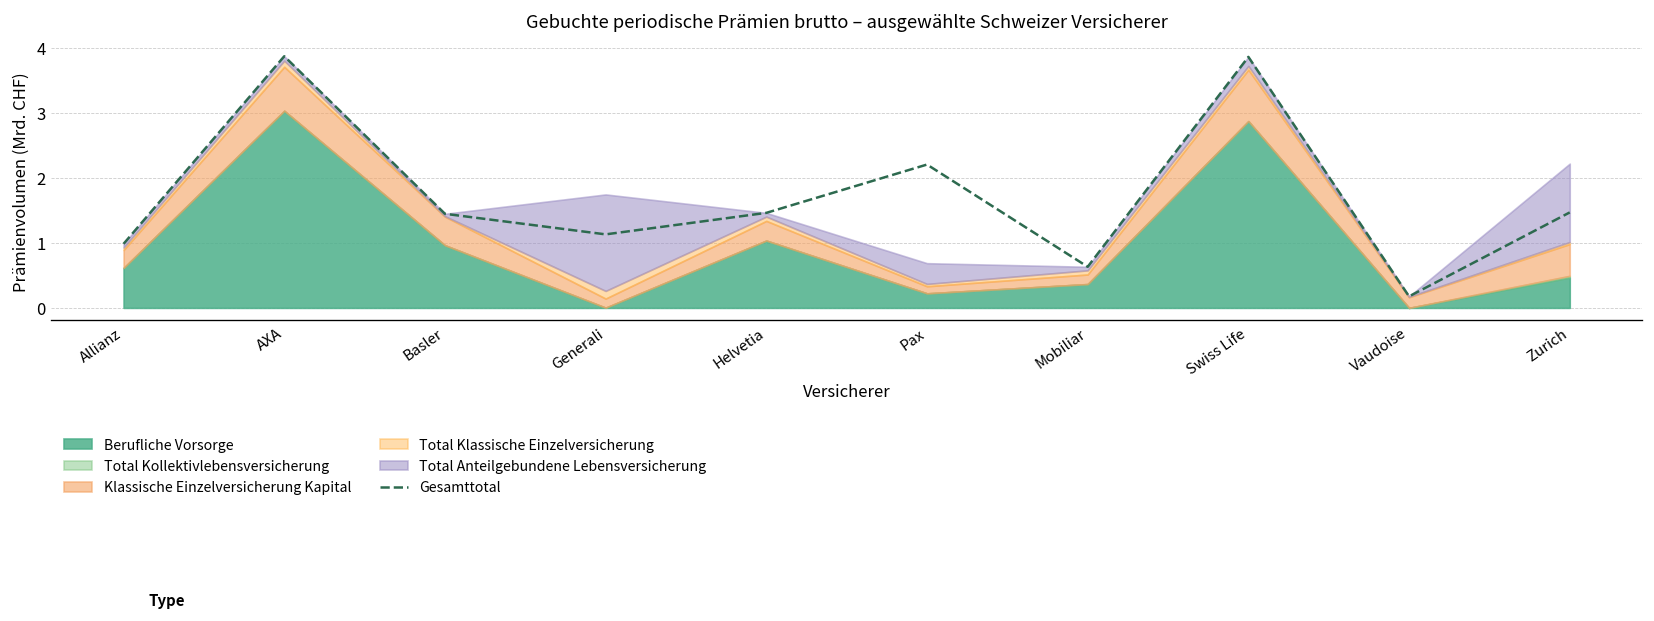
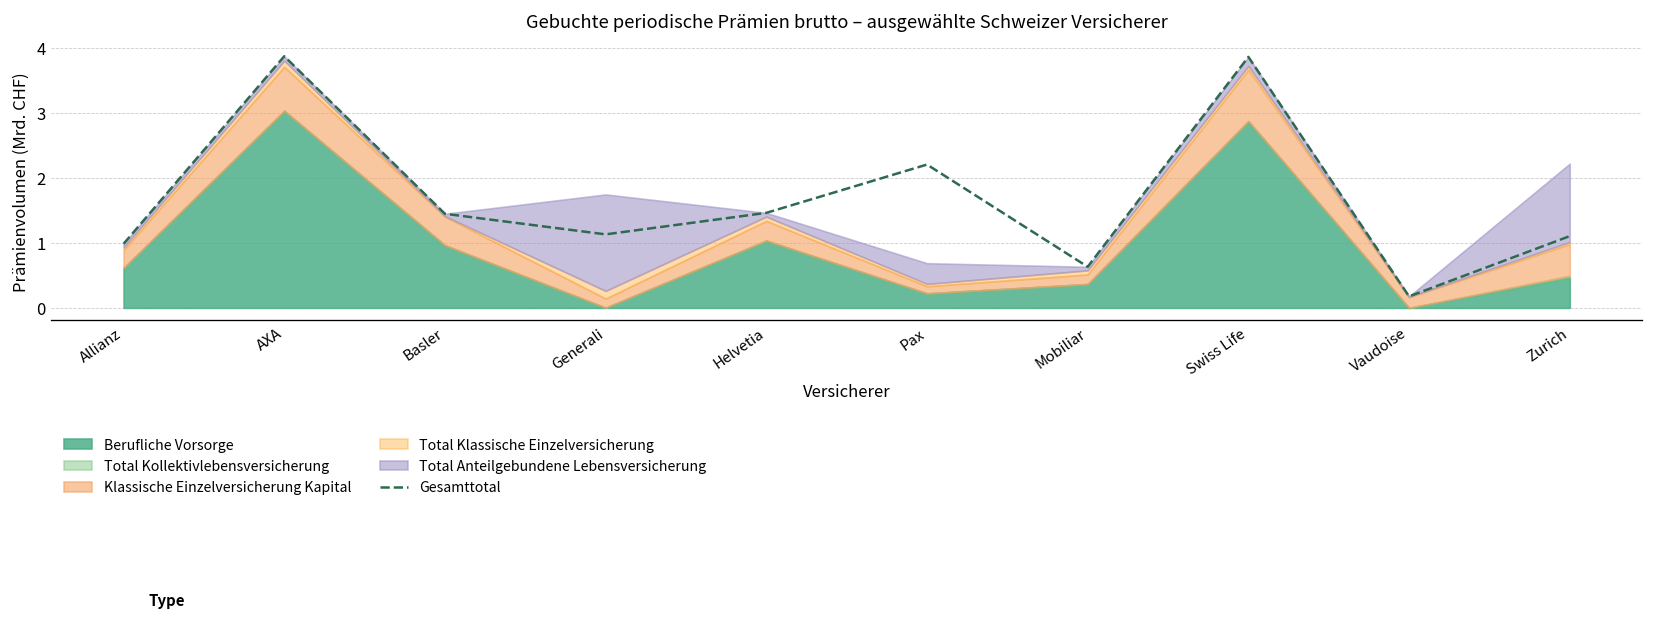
Gesamttotal, Zurich: 1.5 -> 1.1
